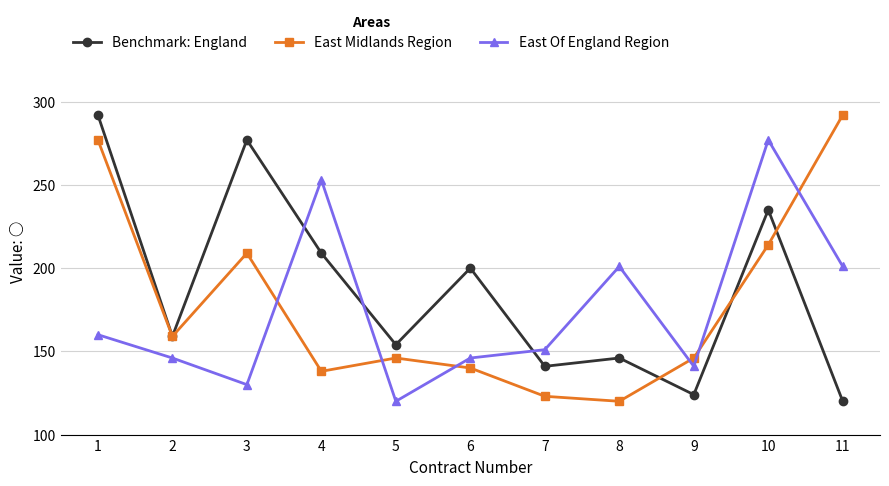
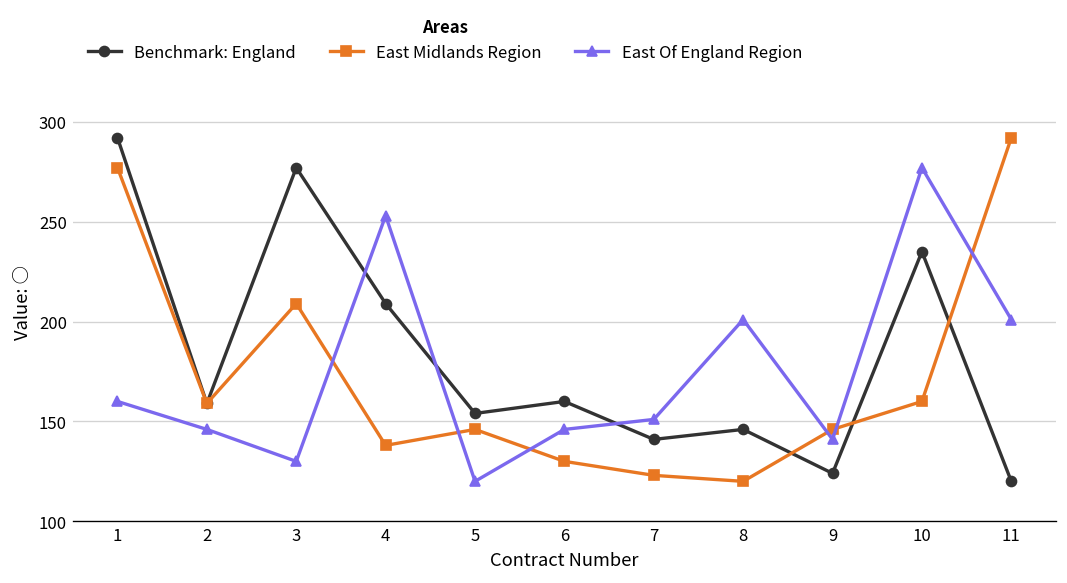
Benchmark: England, 6: 200 -> 160
East Midlands Region, 6: 140 -> 130
East Midlands Region, 10: 214 -> 160
